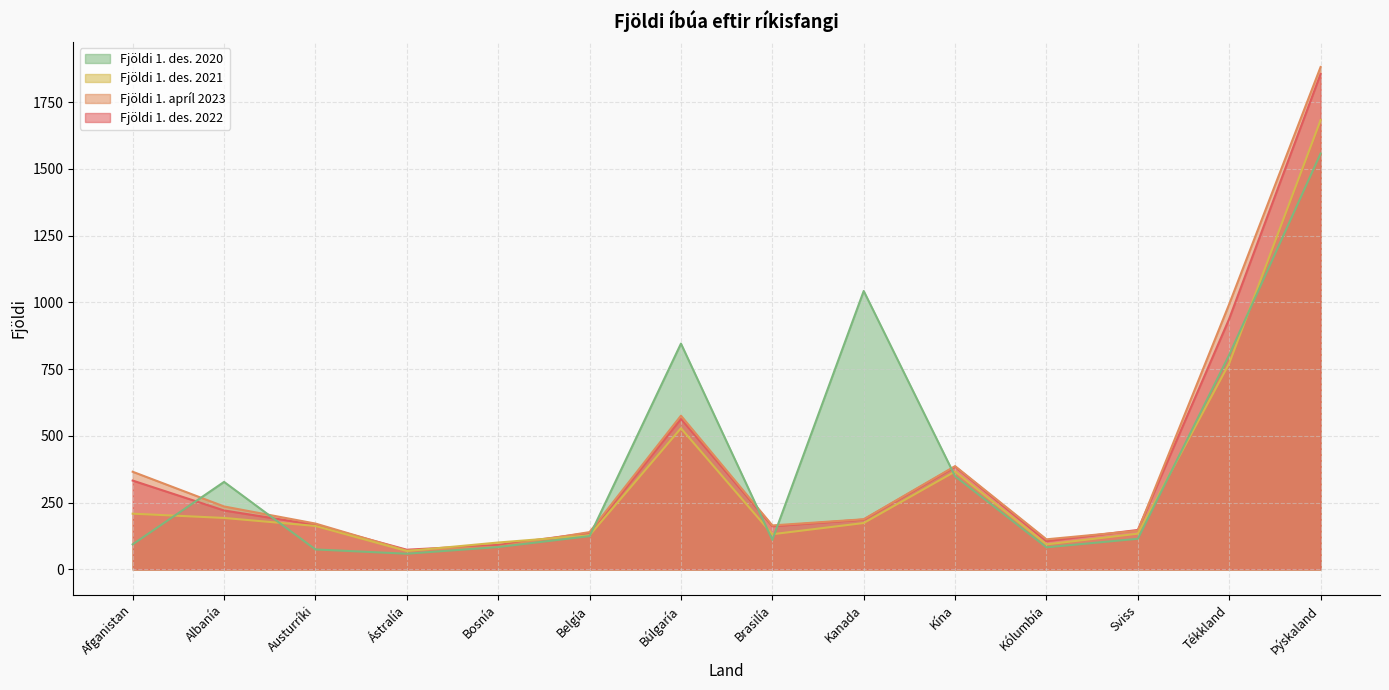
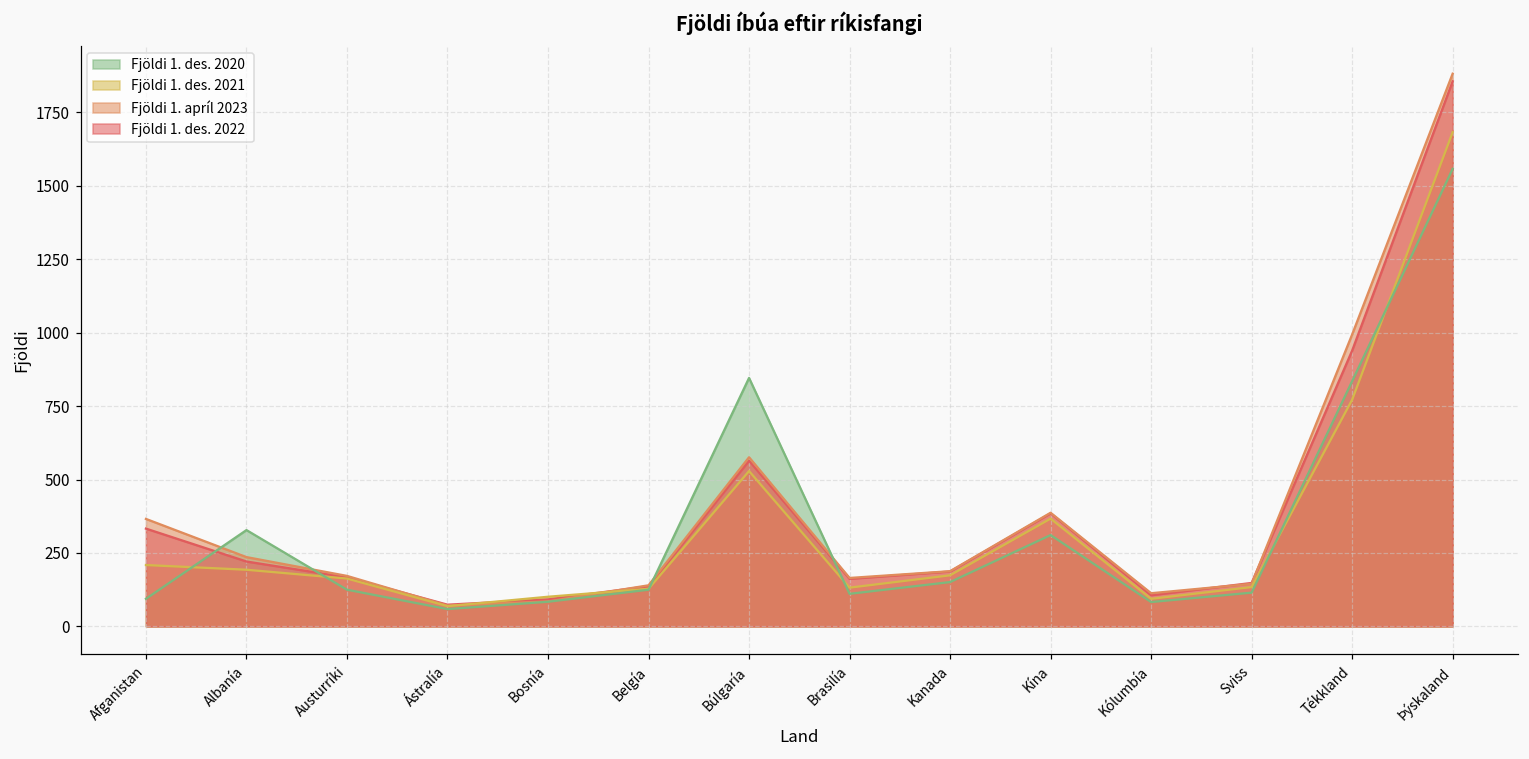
Fjöldi 1. des. 2020, Austurríki: 80 -> 130
Fjöldi 1. des. 2020, Kanada: 1040 -> 150
Fjöldi 1. des. 2020, Kína: 350 -> 310
Fjöldi 1. des. 2020, Tékkland: 800 -> 840
